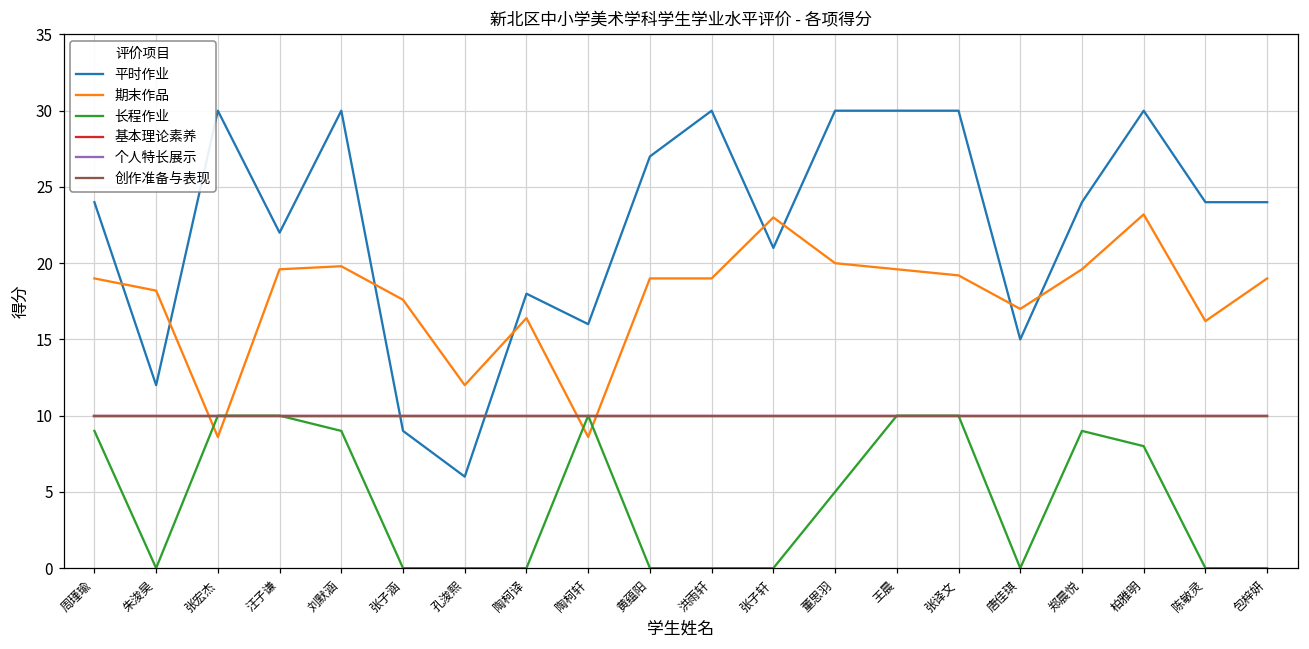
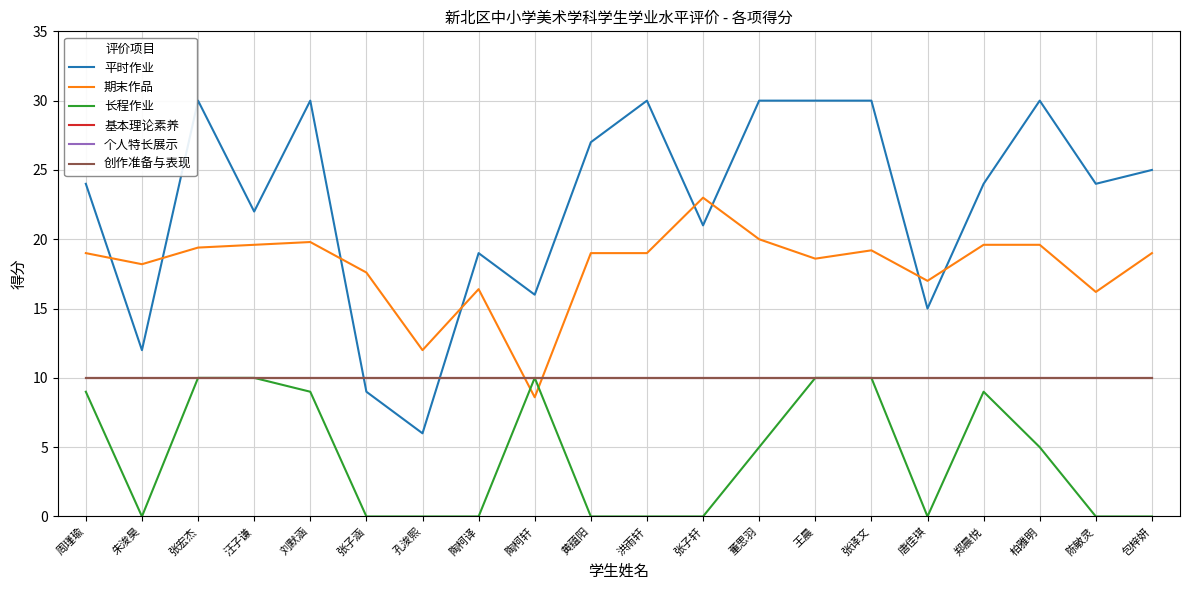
期末作品, 张宏杰: 8.6 -> 19.4
平时作业, 陶柯译: 18 -> 19
期末作品, 王晨: 19.6 -> 18.6
期末作品, 柏雅明: 23.2 -> 19.6
长程作业, 柏雅明: 8 -> 5
平时作业, 包梓妍: 24 -> 25
